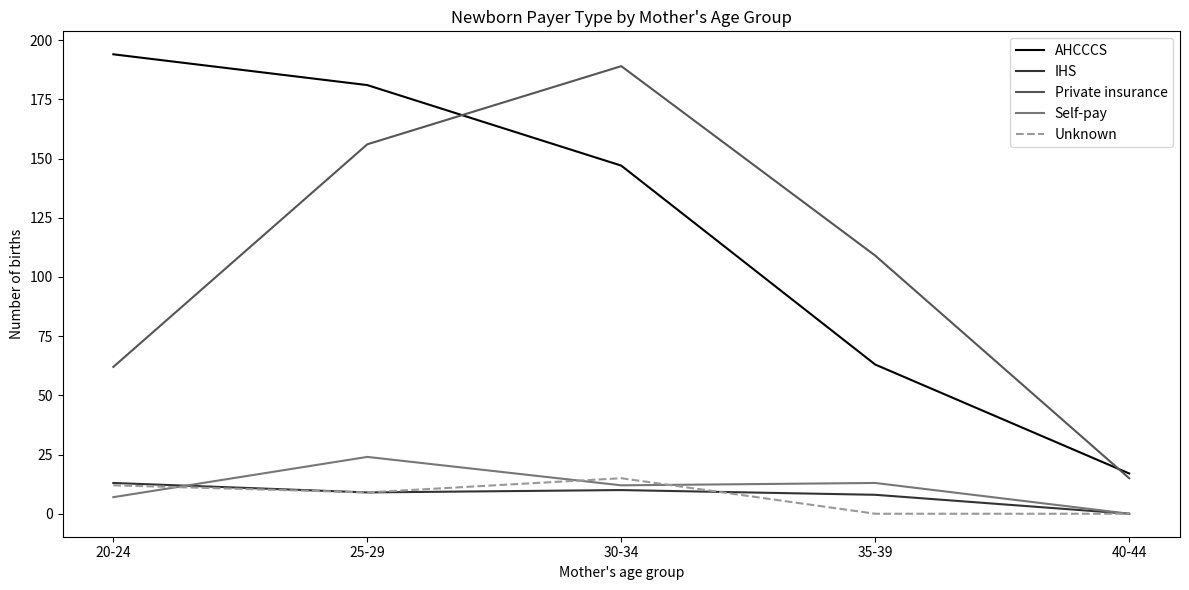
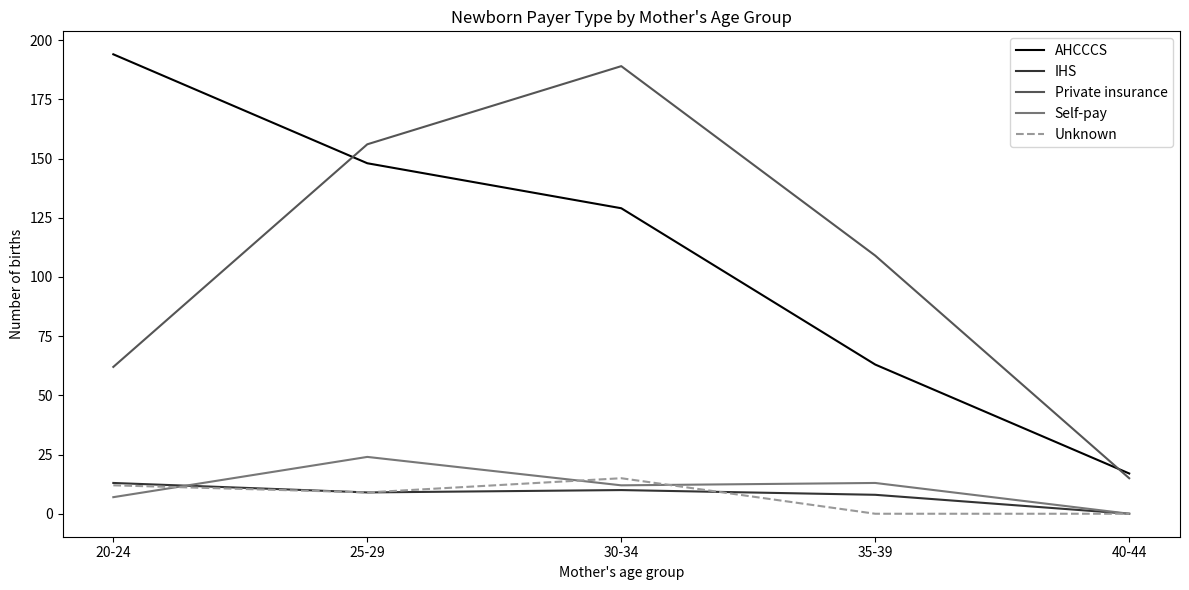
AHCCCS, 25-29: 181 -> 148
AHCCCS, 30-34: 147 -> 129
